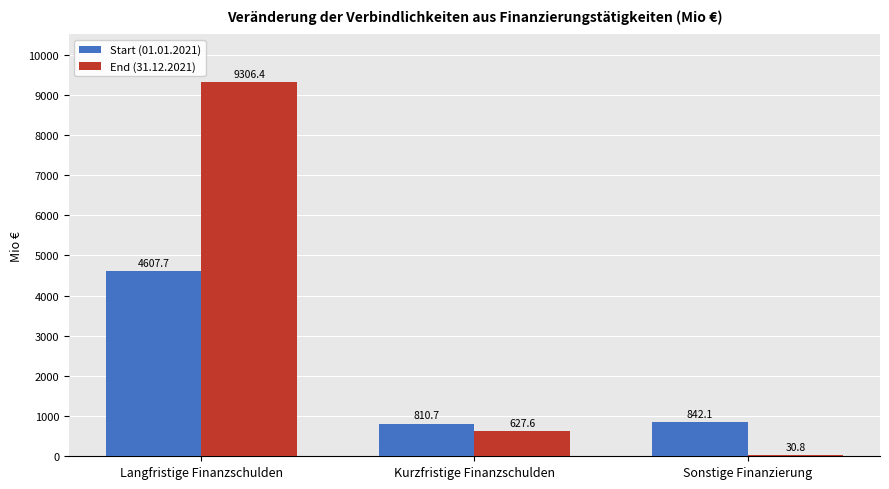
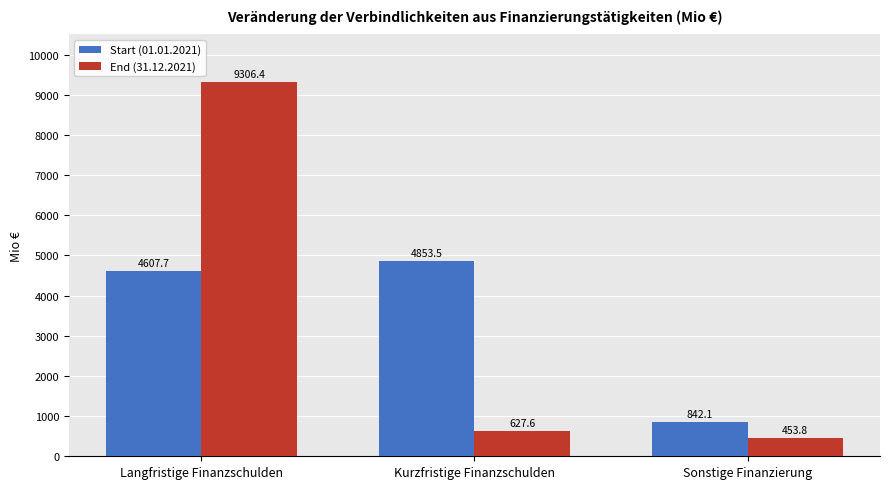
Start (01.01.2021), Kurzfristige Finanzschulden: 810.7 -> 4853.5
End (31.12.2021), Sonstige Finanzierung: 30.8 -> 453.8
